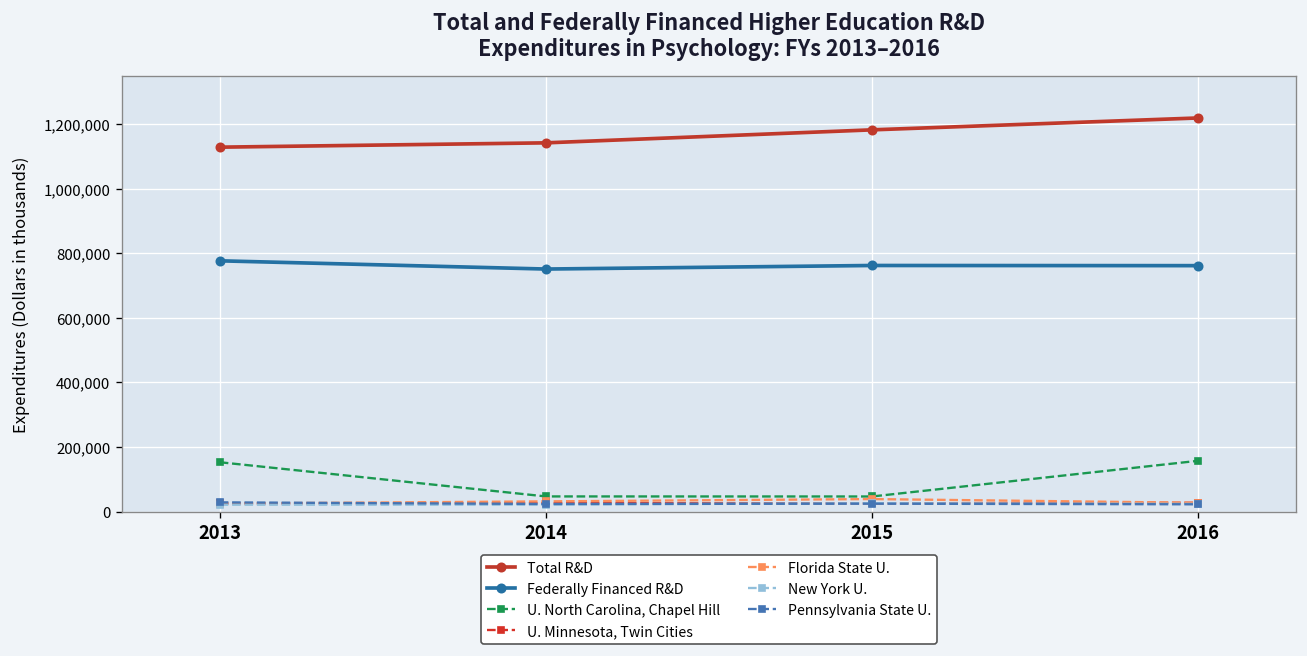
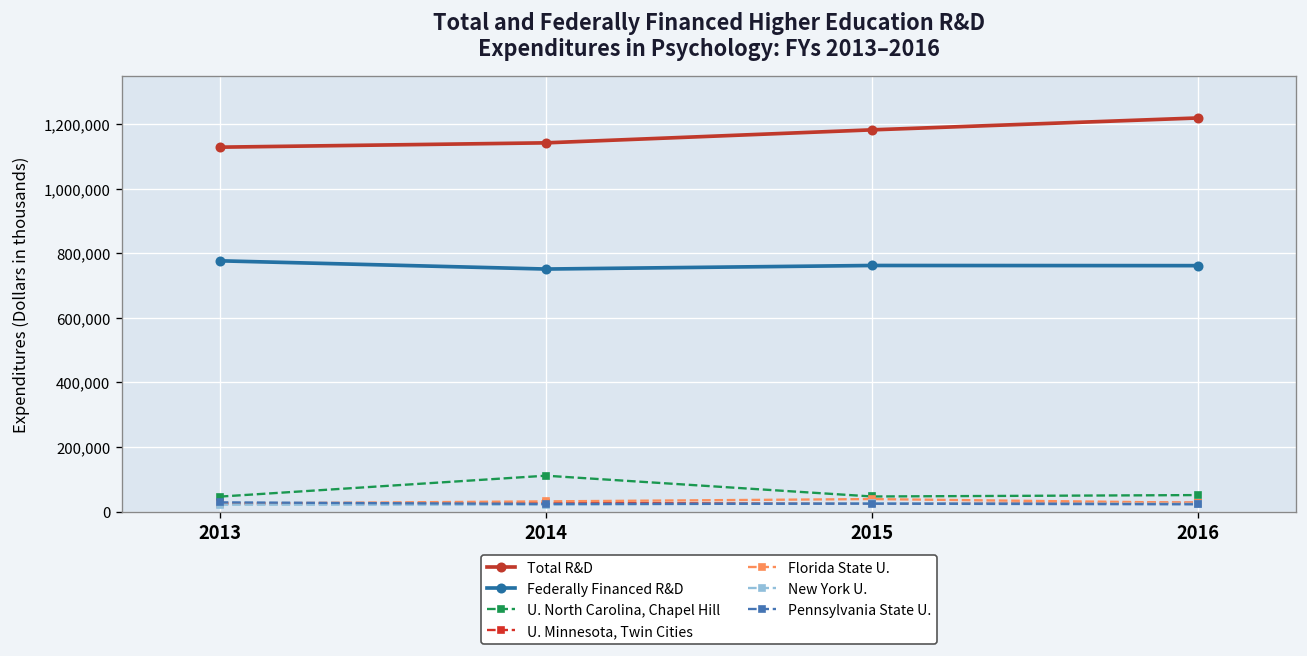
U. North Carolina, Chapel Hill, 2013: 150,000 -> 50,000
U. North Carolina, Chapel Hill, 2014: 50,000 -> 110,000
U. North Carolina, Chapel Hill, 2016: 160,000 -> 50,000
